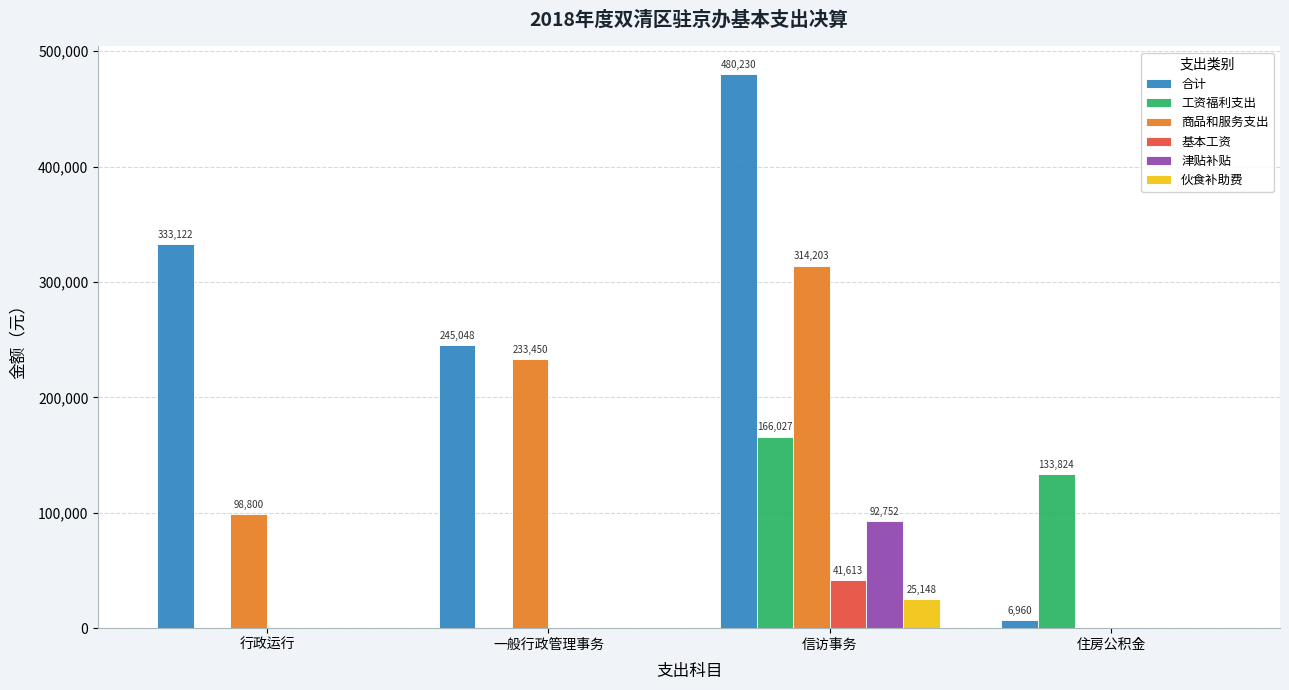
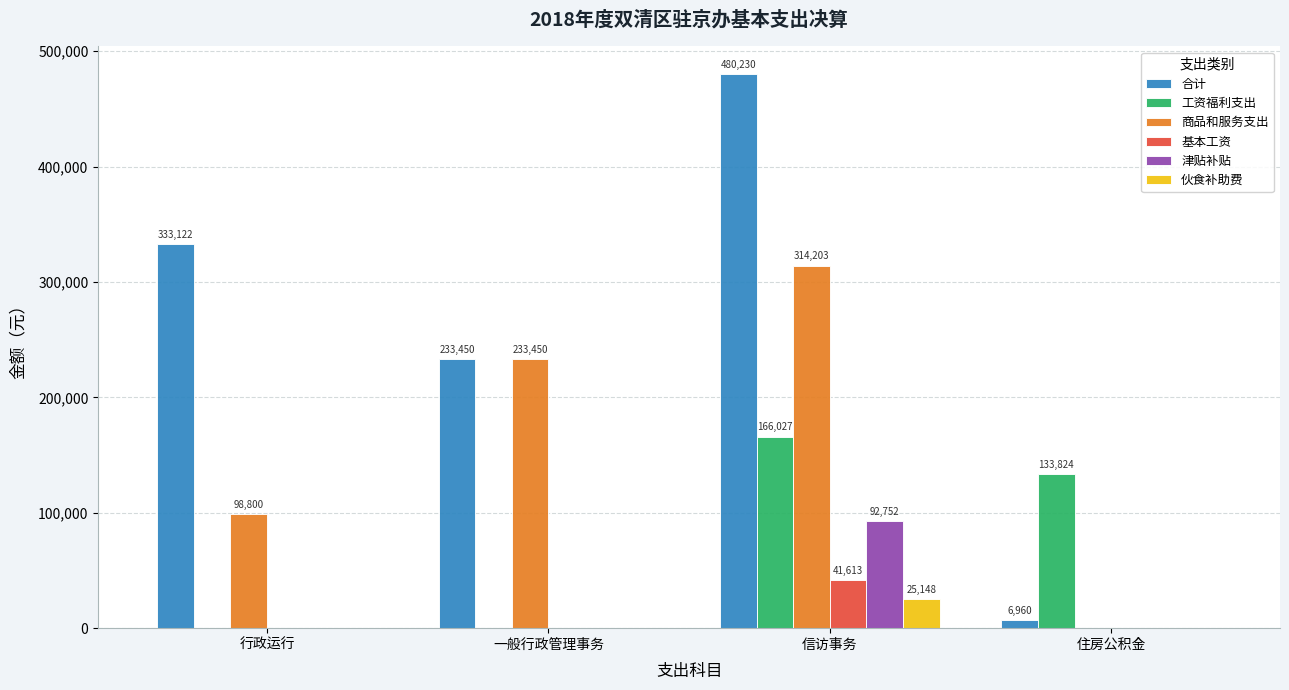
合计, 一般行政管理事务: 245,048 -> 233,450
